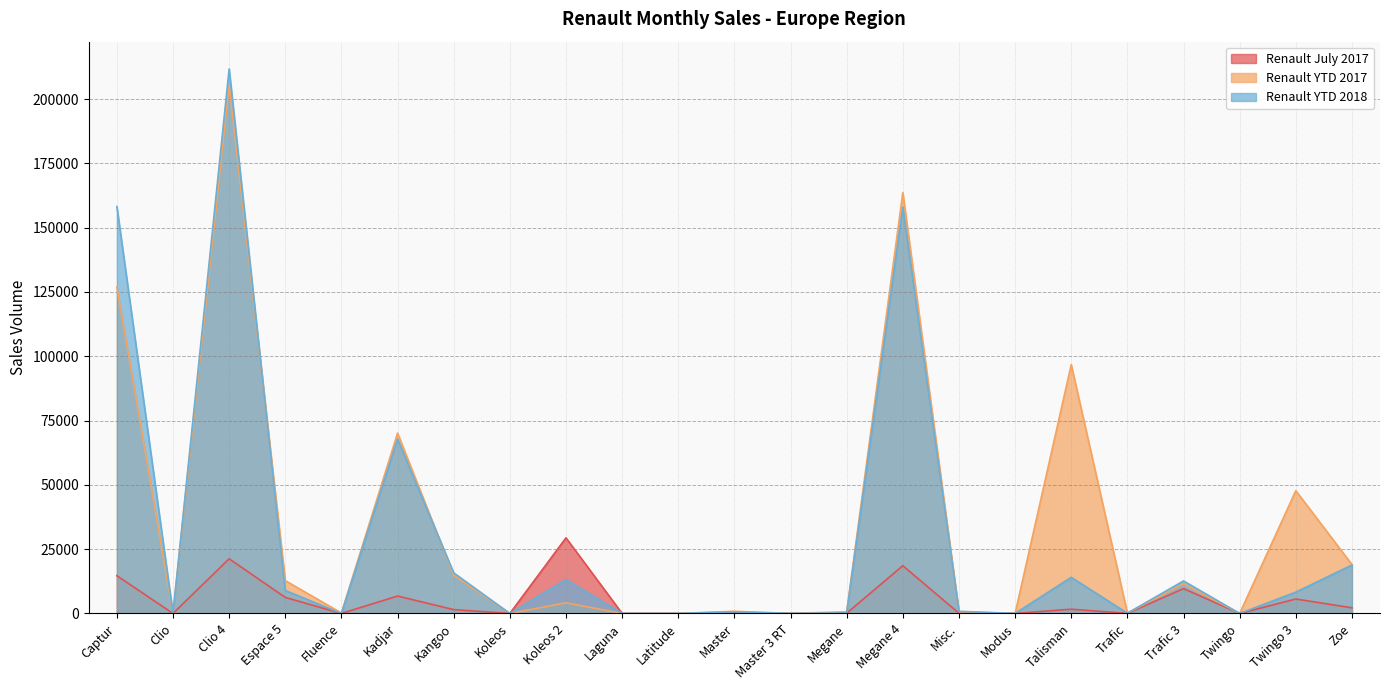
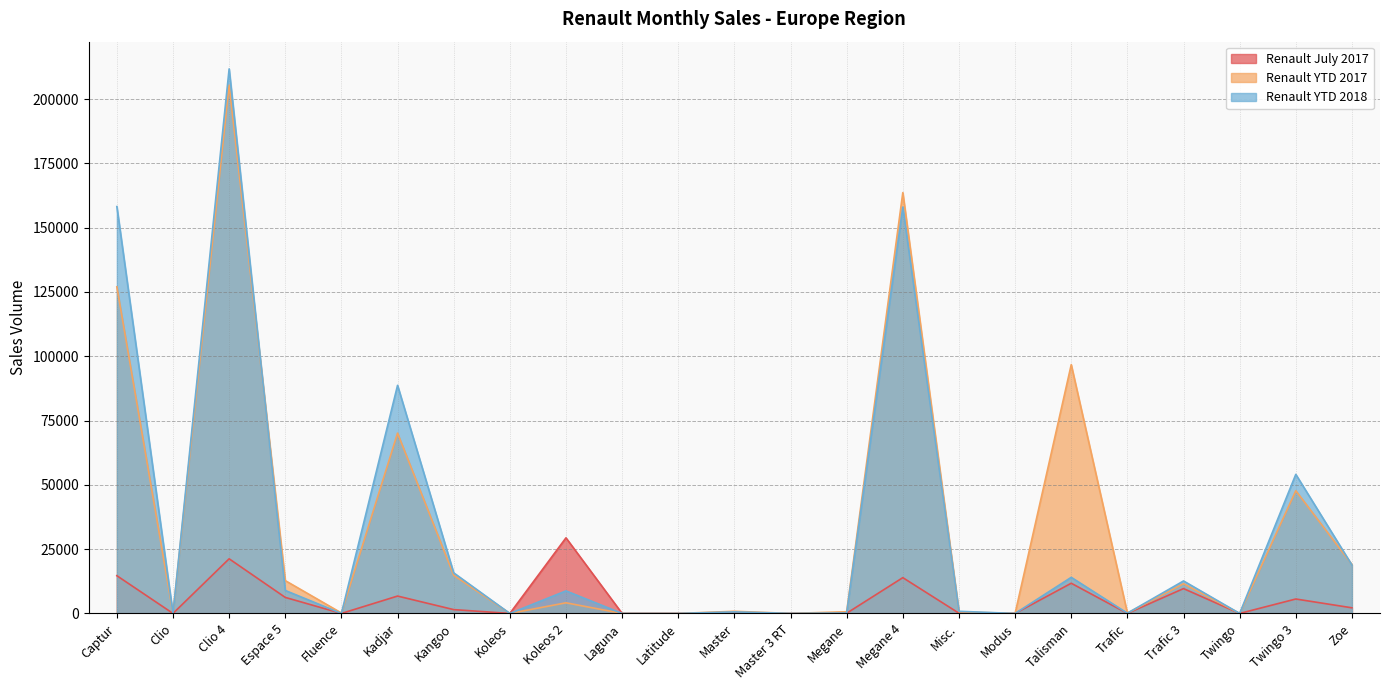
Renault YTD 2018, Kadjar: 68000 -> 89000
Renault YTD 2018, Koleos 2: 13000 -> 9000
Renault July 2017, Megane 4: 19000 -> 14000
Renault July 2017, Talisman: 2000 -> 12000
Renault YTD 2018, Twingo 3: 8000 -> 54000
